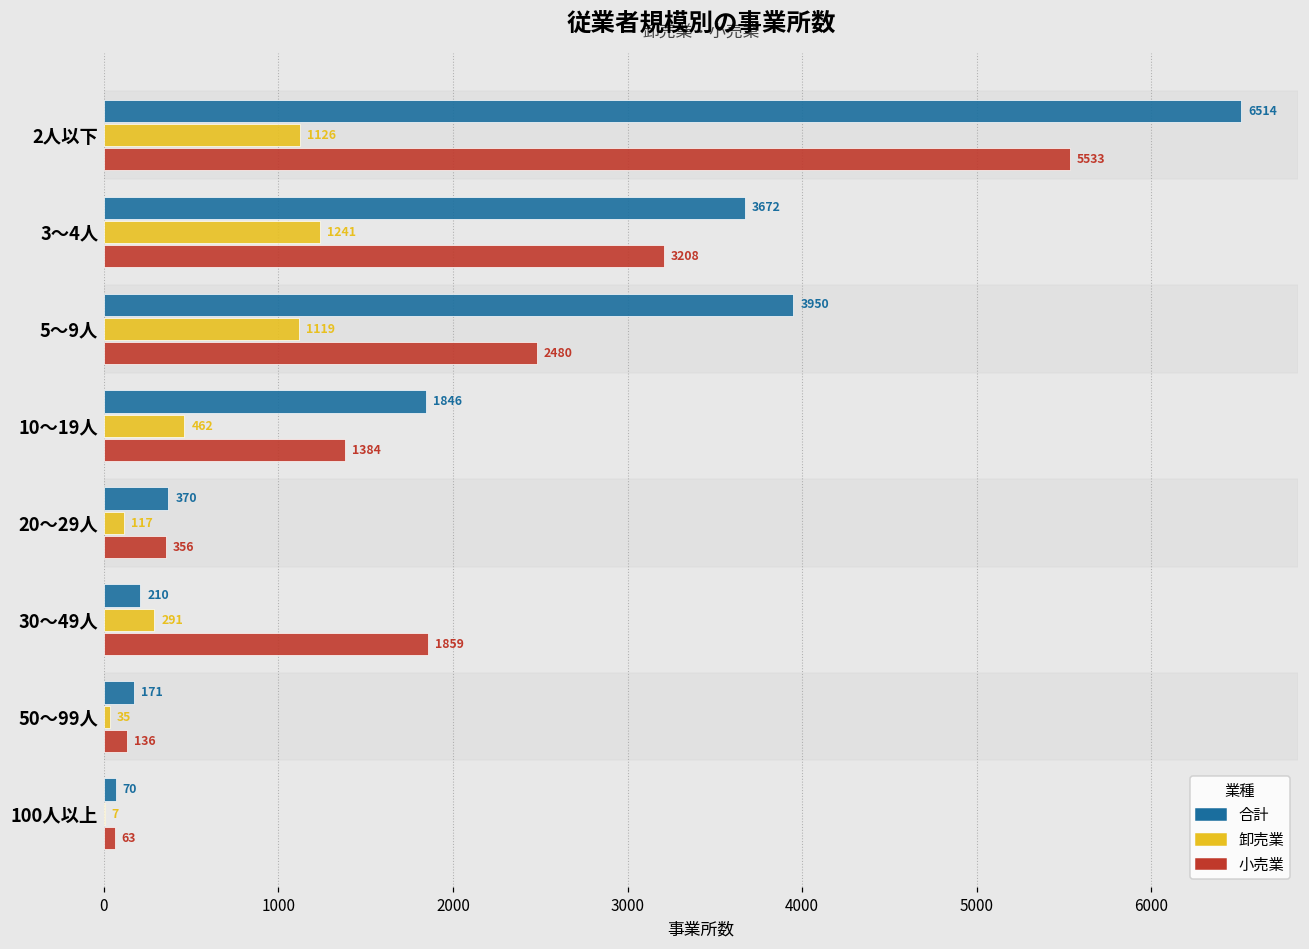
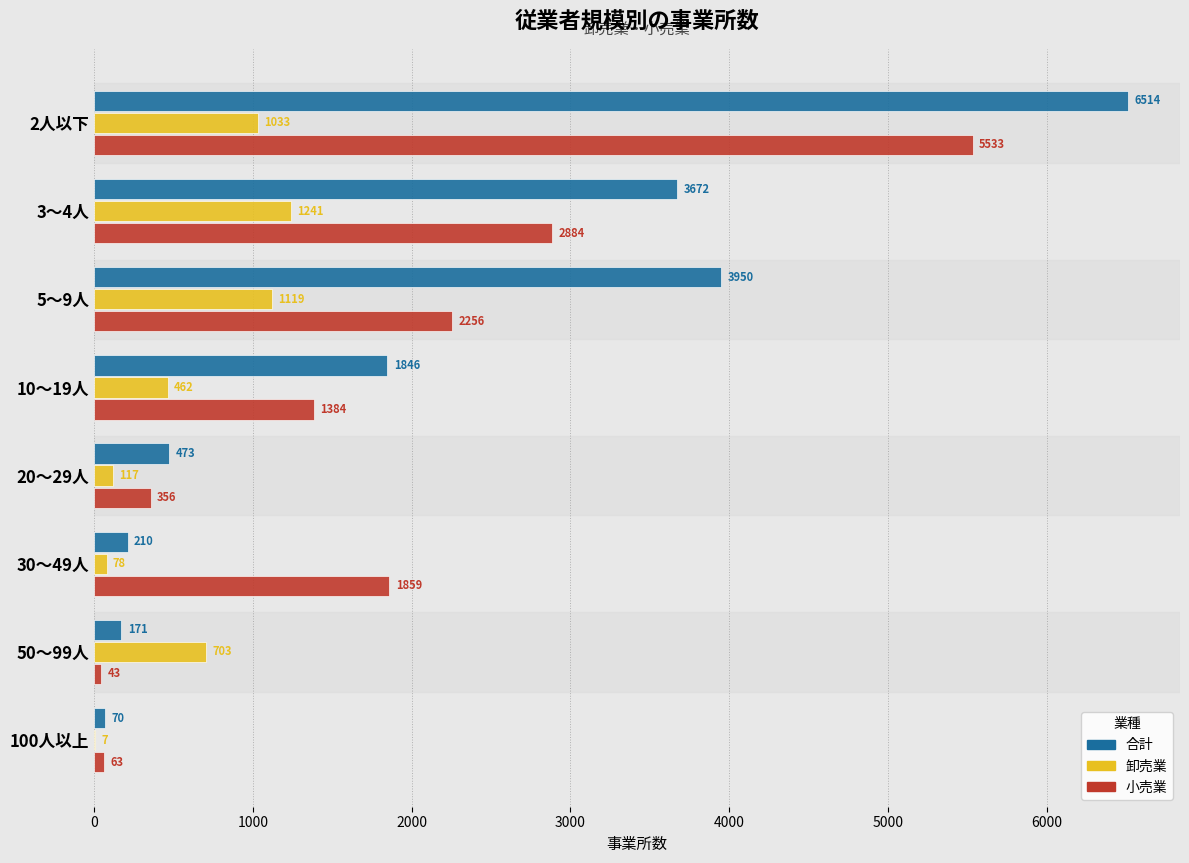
卸売業, 2人以下: 1126 -> 1033
小売業, 3～4人: 3208 -> 2884
小売業, 5～9人: 2480 -> 2256
合計, 20～29人: 370 -> 473
卸売業, 30～49人: 291 -> 78
卸売業, 50～99人: 35 -> 703
小売業, 50～99人: 136 -> 43
